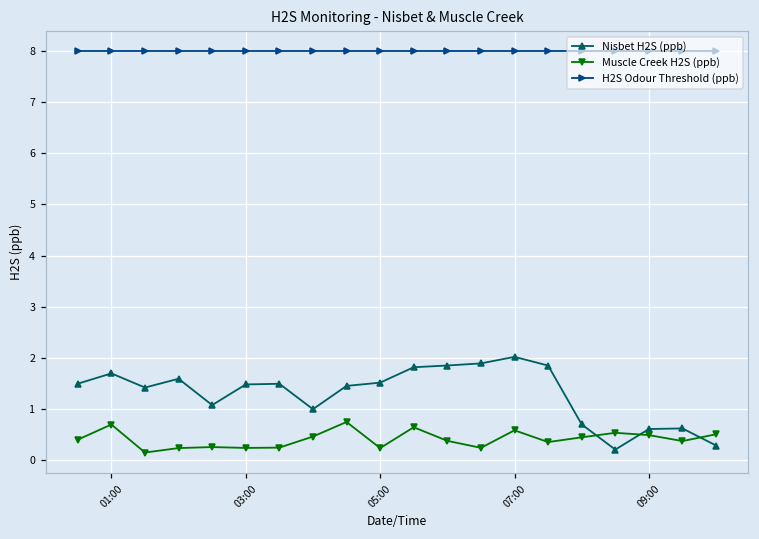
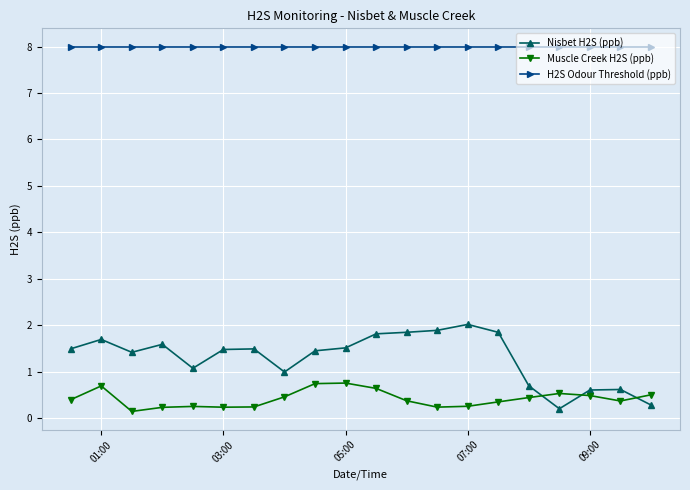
Muscle Creek H2S (ppb), 05:00: 0.2 -> 0.8
Muscle Creek H2S (ppb), 07:00: 0.6 -> 0.3
